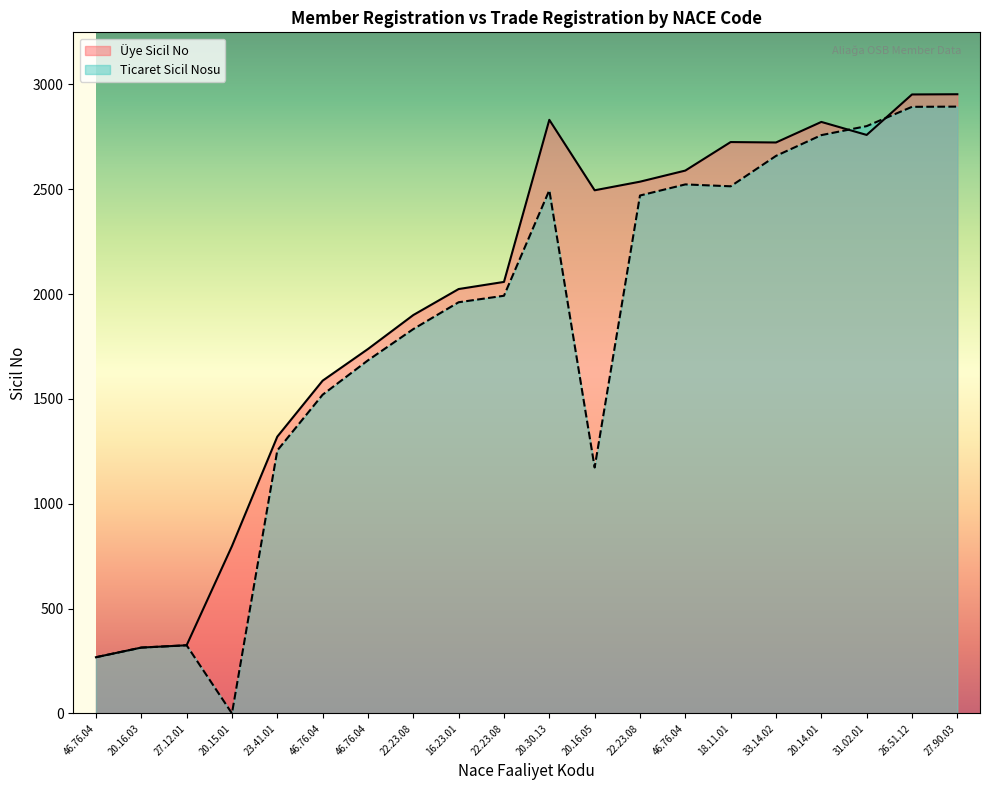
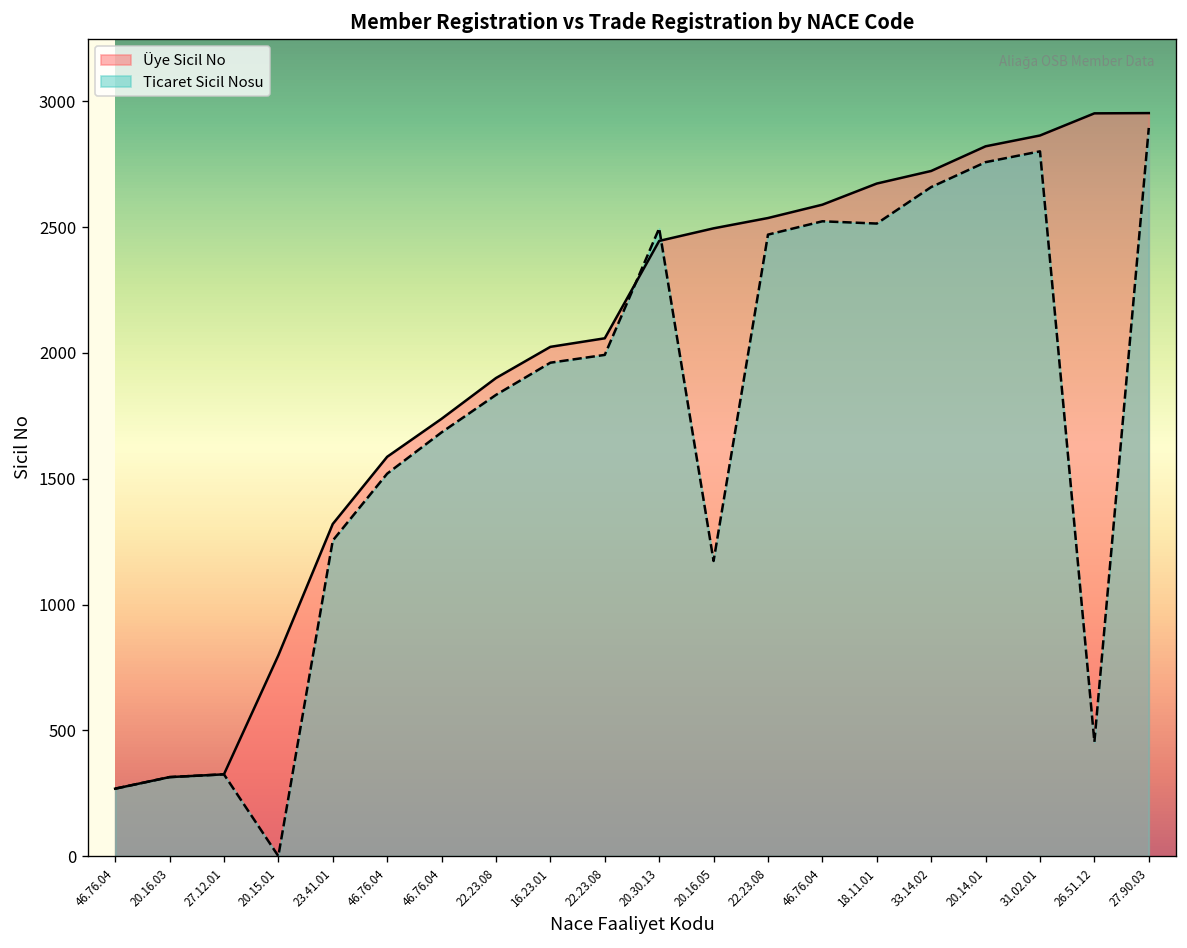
Üye Sicil No, 20.30.13: 2830 -> 2450
Üye Sicil No, 18.11.01: 2730 -> 2670
Üye Sicil No, 31.02.01: 2760 -> 2860
Ticaret Sicil Nosu, 26.51.12: 2890 -> 450
